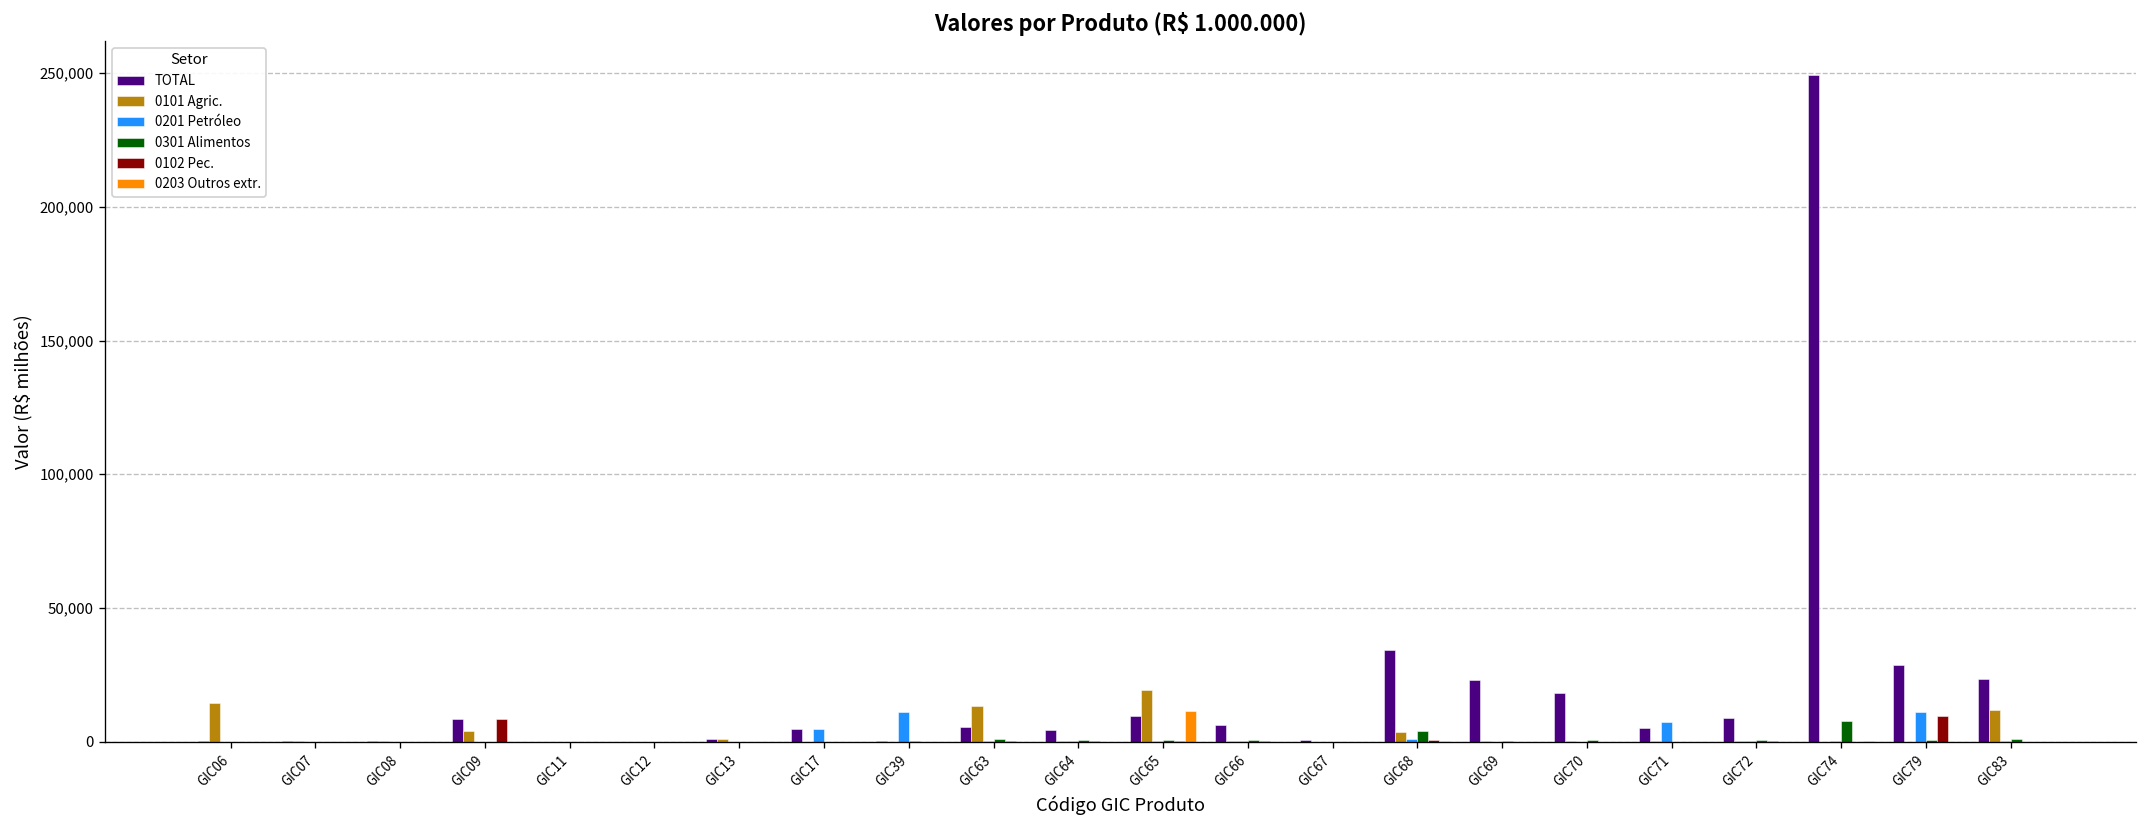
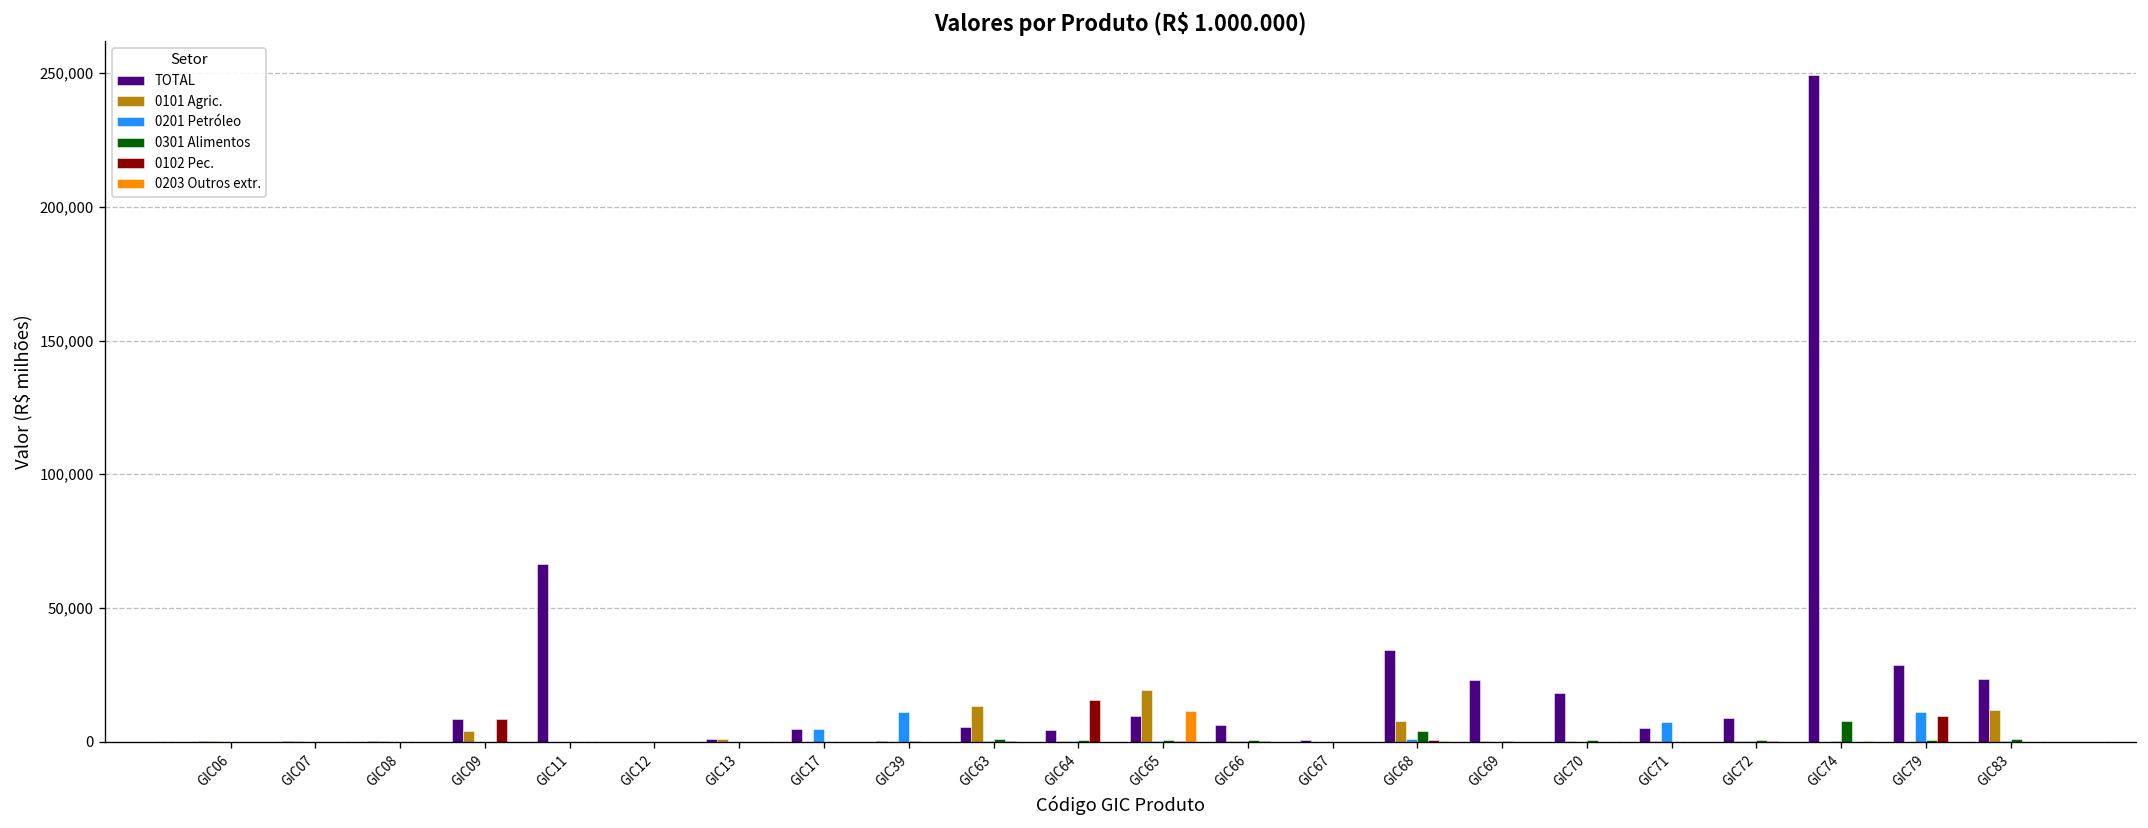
0101 Agric., GIC06: 15,000 -> 0
TOTAL, GIC11: 0 -> 66,000
0102 Pec., GIC64: 0 -> 16,000
0101 Agric., GIC68: 4,000 -> 8,000
